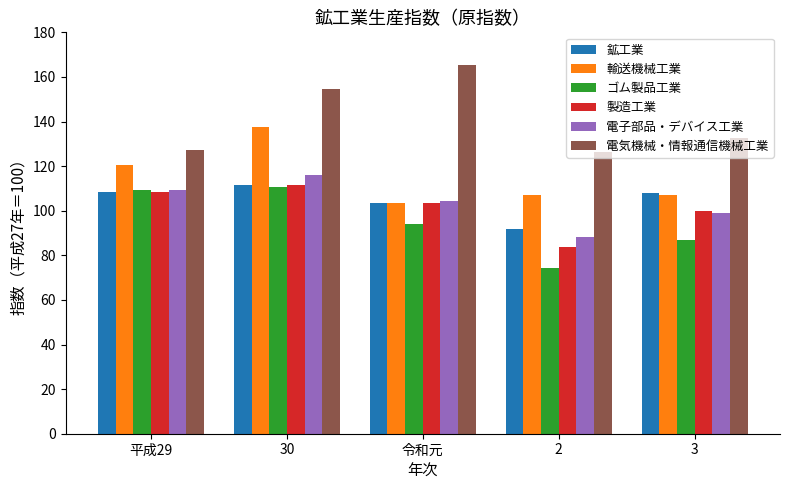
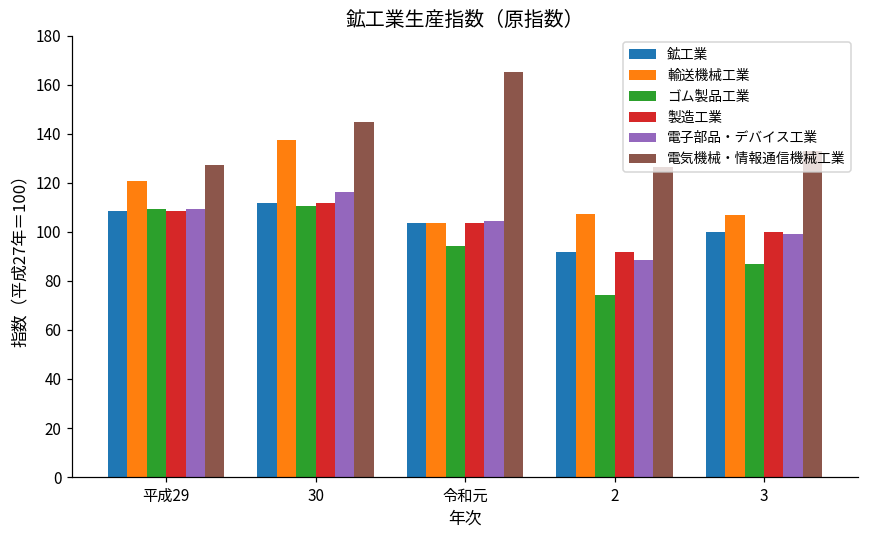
電気機械・情報通信機械工業, 30: 155 -> 145
製造工業, 2: 84 -> 92
鉱工業, 3: 108 -> 100
